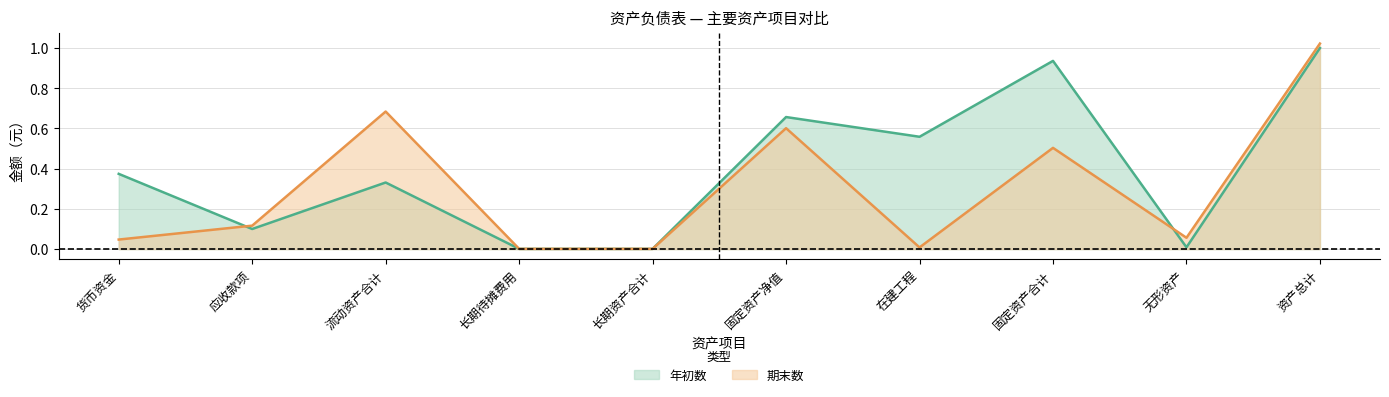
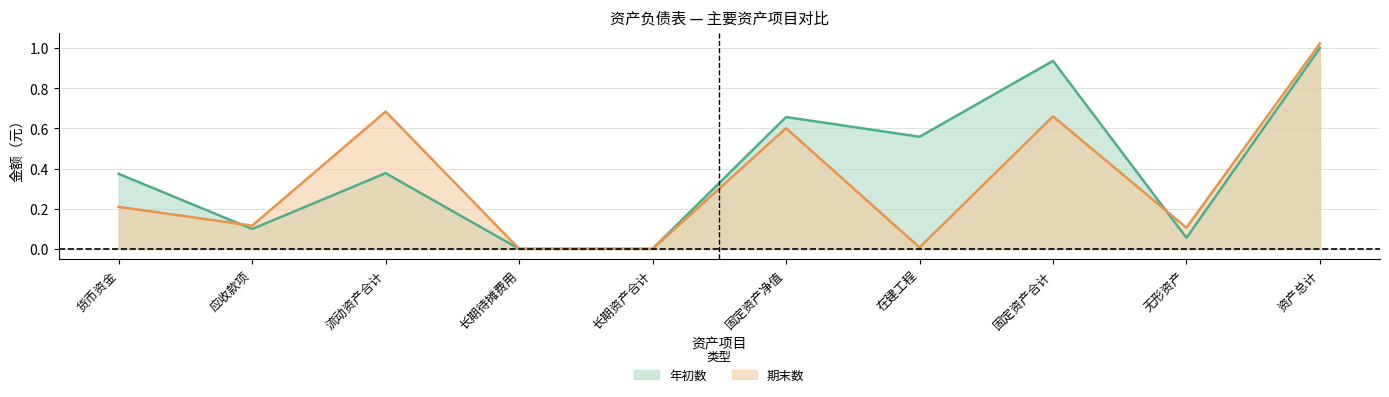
期末数, 货币资金: 0.05 -> 0.21
年初数, 流动资产合计: 0.33 -> 0.38
期末数, 固定资产合计: 0.50 -> 0.66
年初数, 无形资产: 0.01 -> 0.06
期末数, 无形资产: 0.06 -> 0.11
